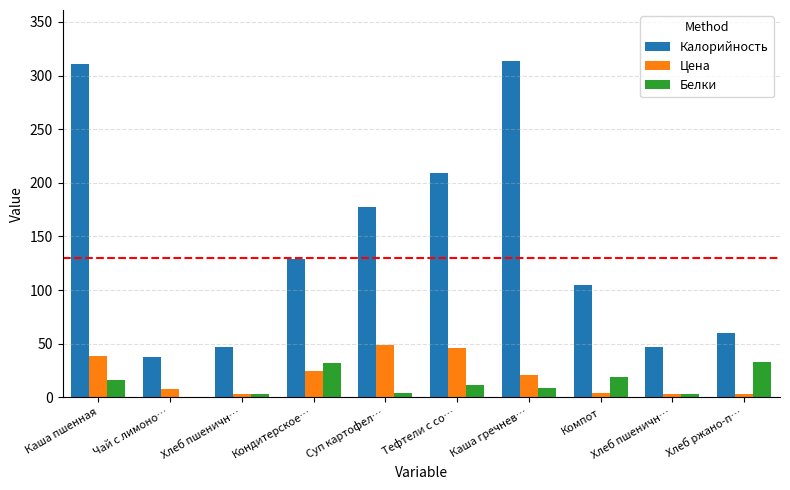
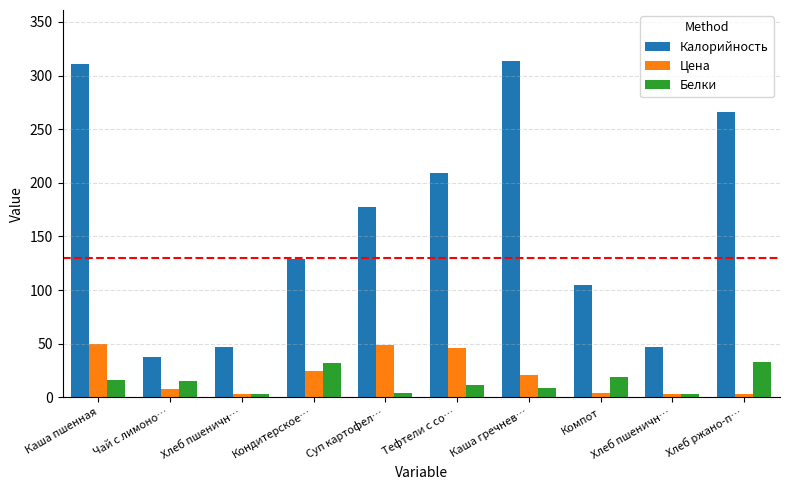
Цена, Каша пшенная: 38 -> 49
Белки, Чай с лимоно…: 0 -> 15
Калорийность, Хлеб ржано-п…: 60 -> 266
